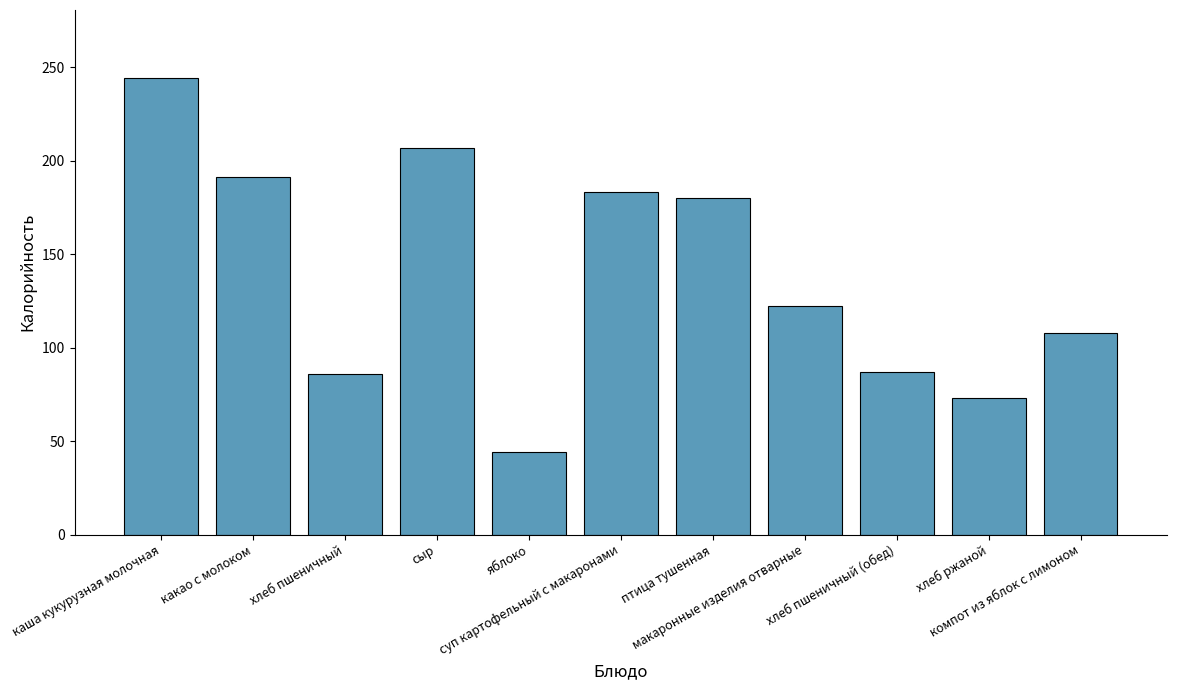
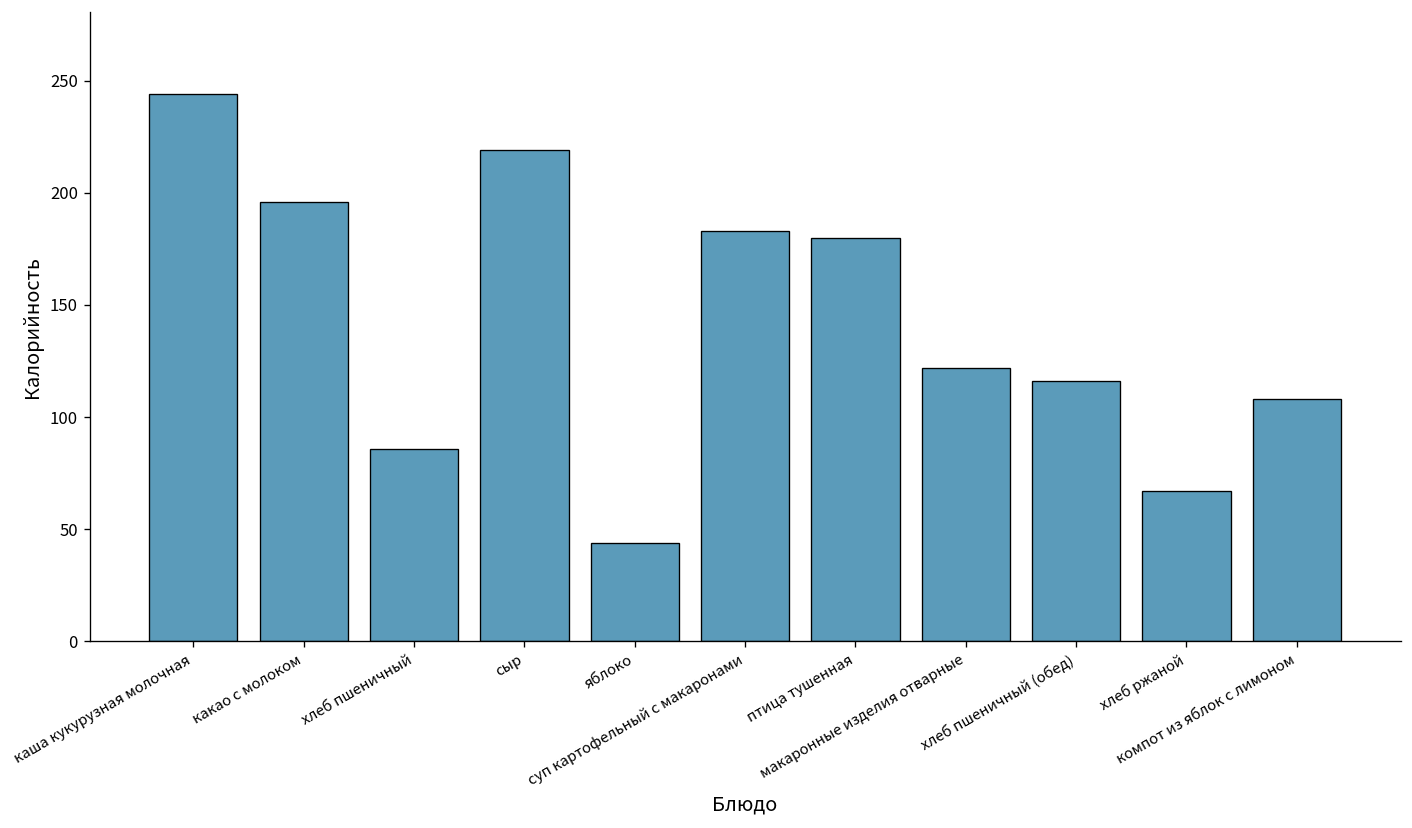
какао с молоком: 191 -> 196
сыр: 207 -> 219
хлеб пшеничный (обед): 87 -> 116
хлеб ржаной: 73 -> 67
